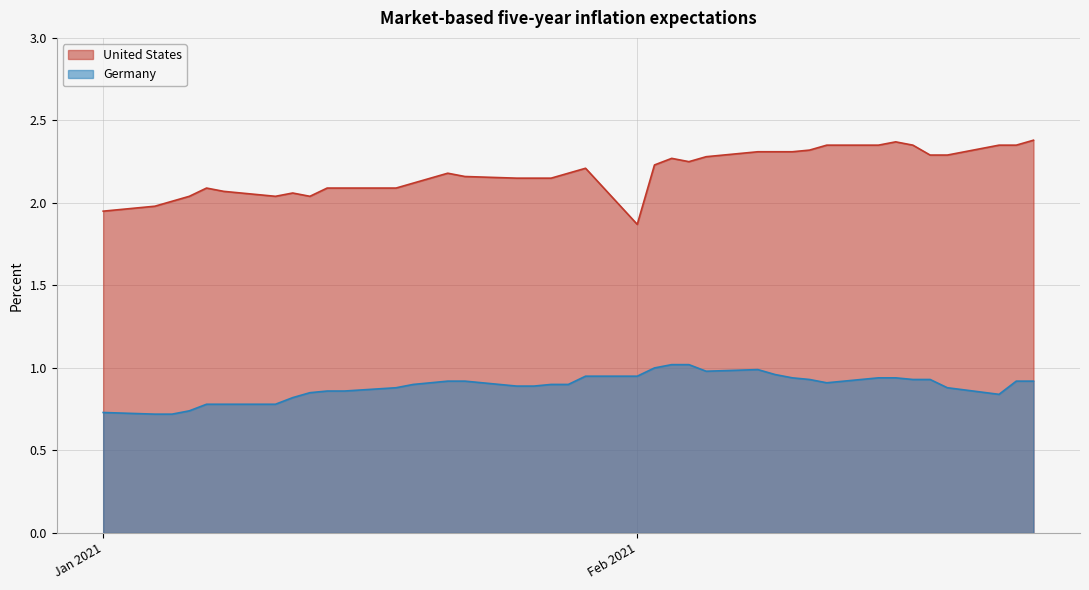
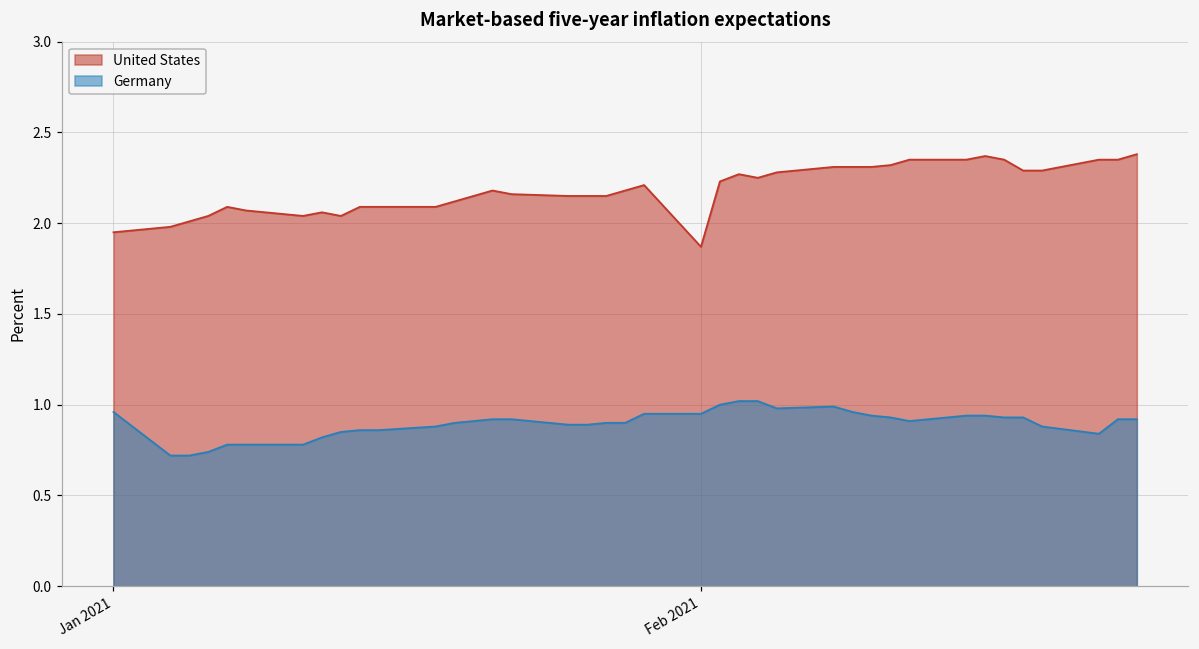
Germany, Jan 2021: 0.73 -> 0.96
